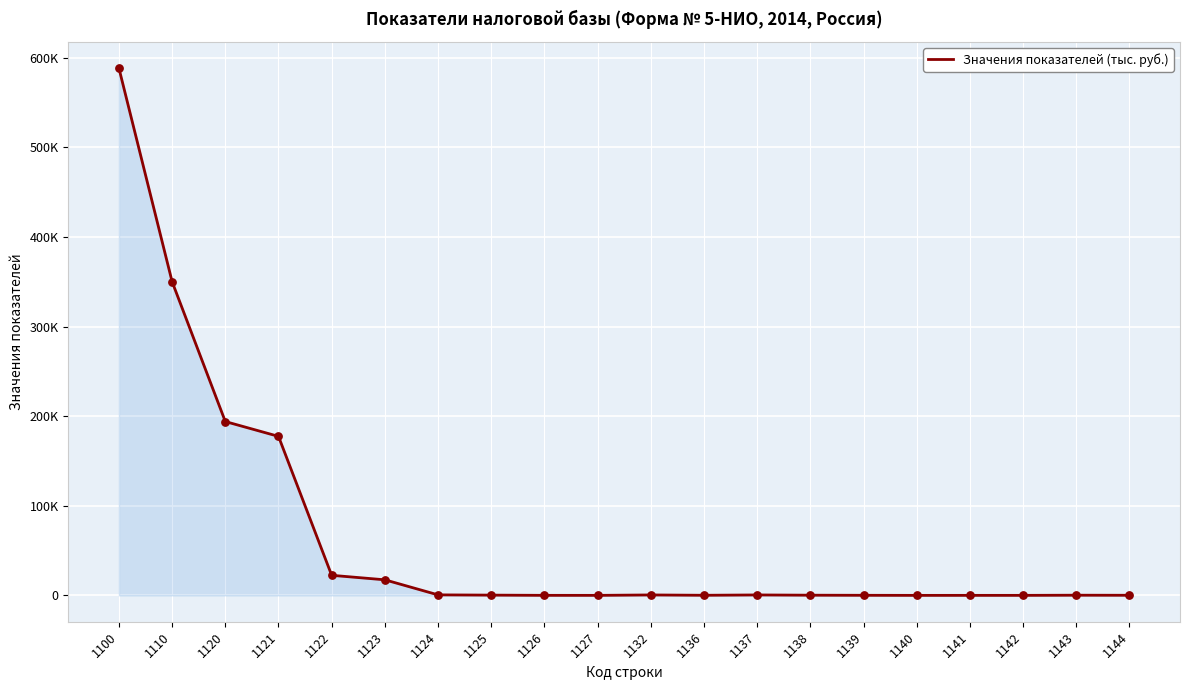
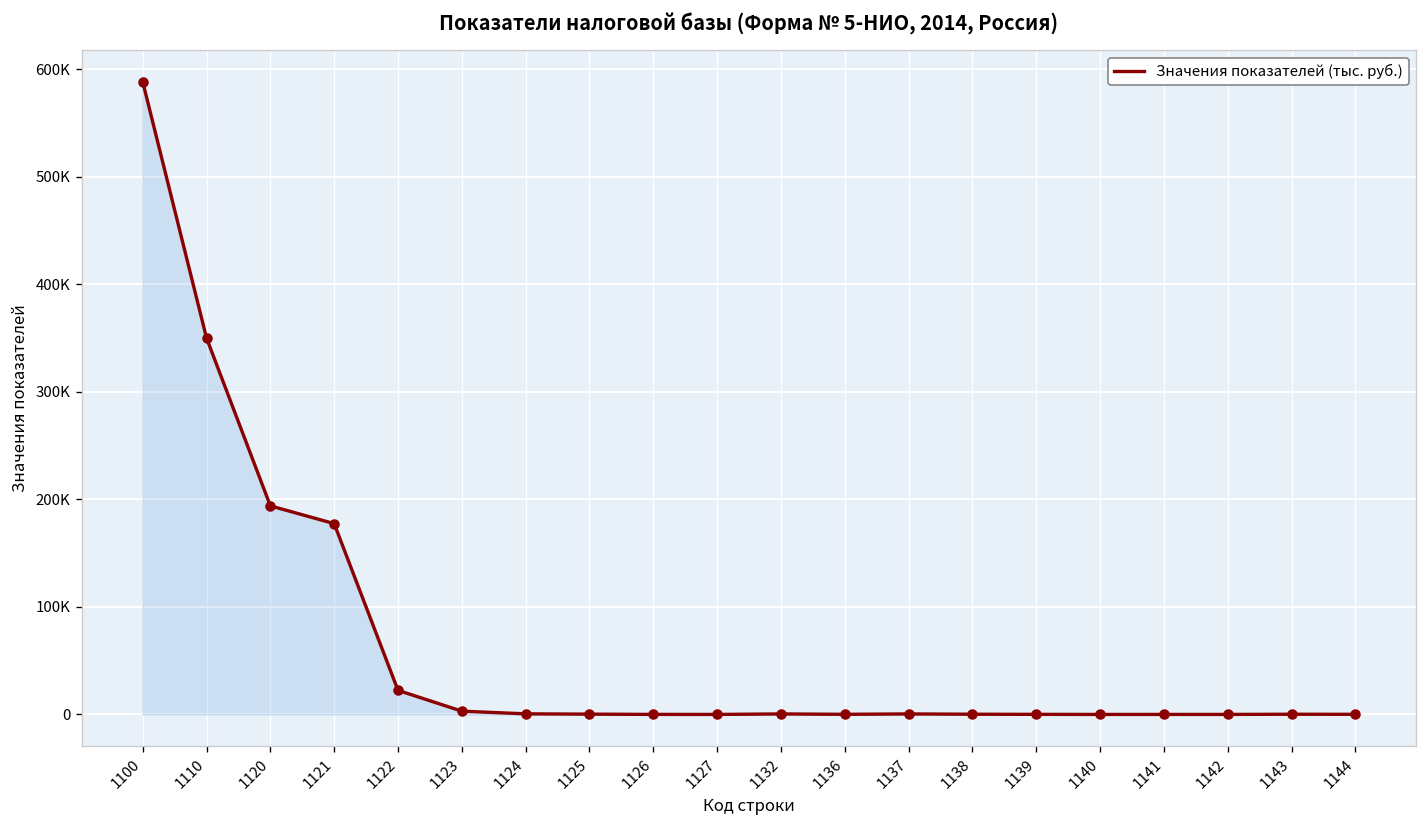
1123: 20000 -> 0
